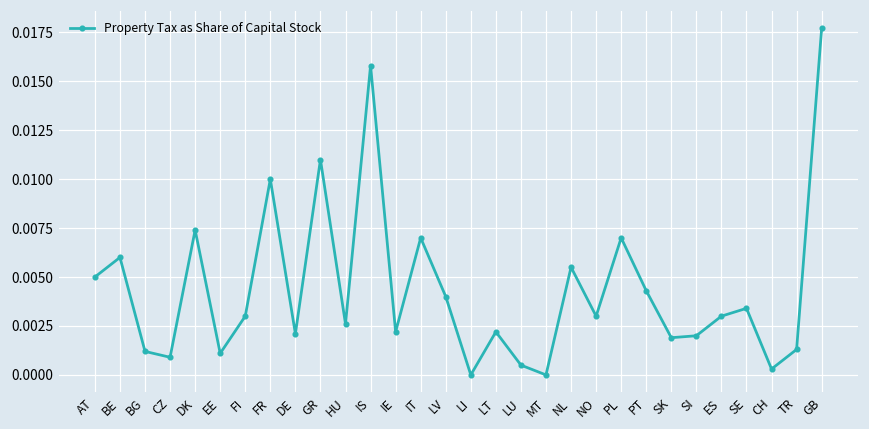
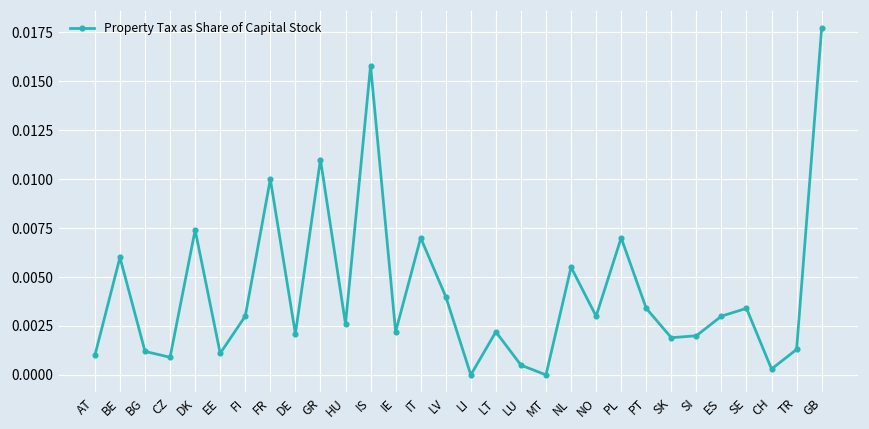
AT: 0.005 -> 0.001
PT: 0.0043 -> 0.0034
